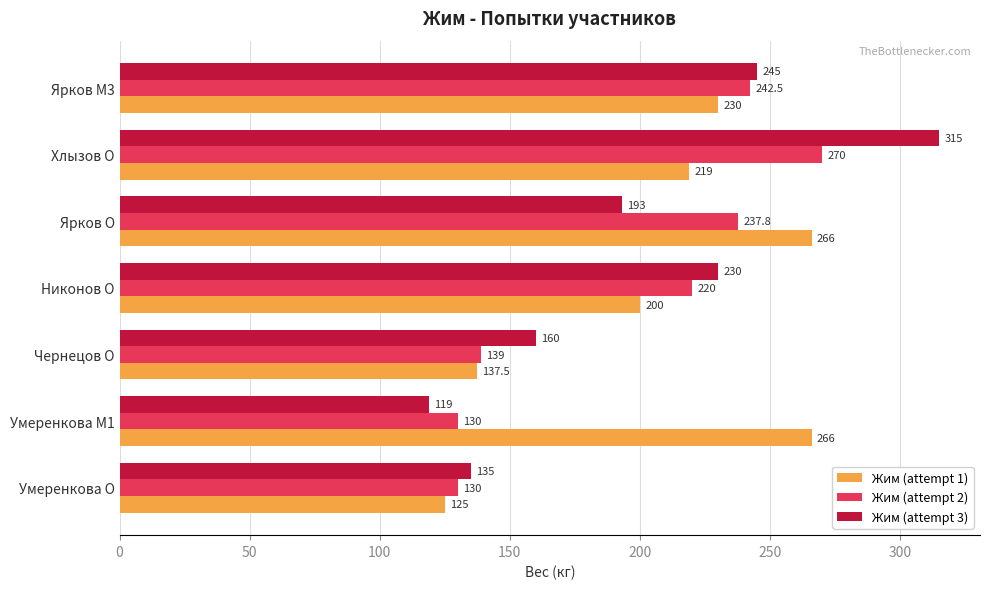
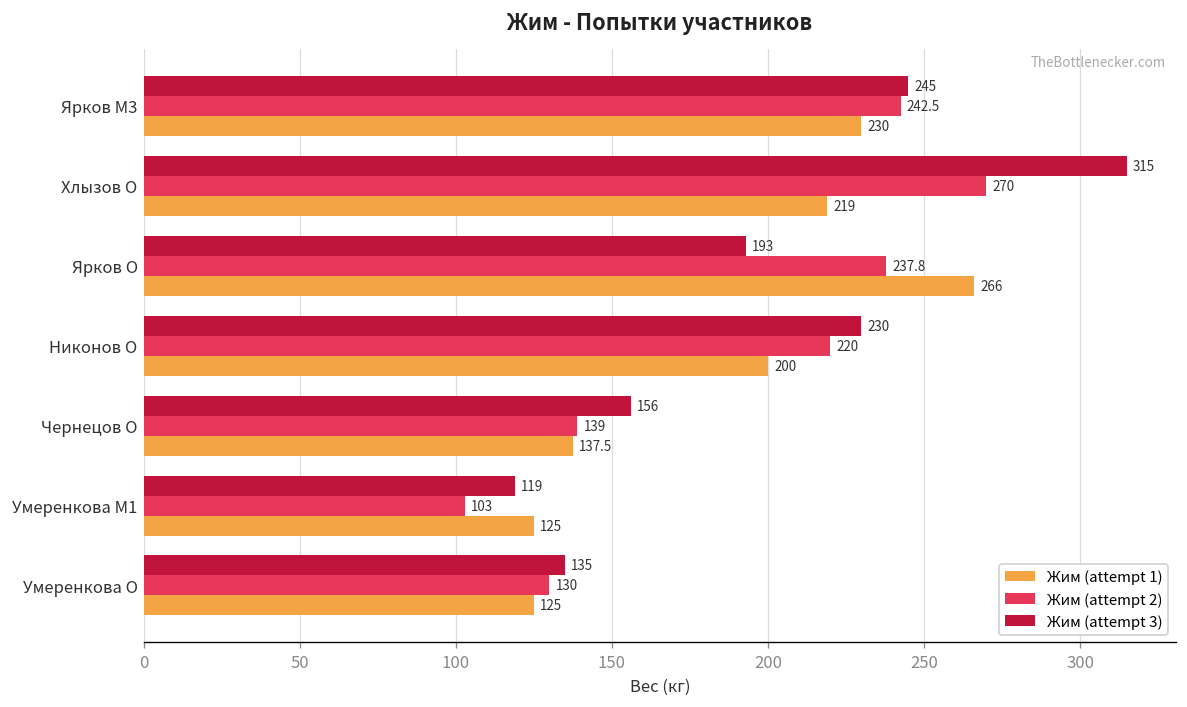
Жим (attempt 3), Чернецов O: 160 -> 156
Жим (attempt 2), Умеренкова M1: 130 -> 103
Жим (attempt 1), Умеренкова M1: 266 -> 125
